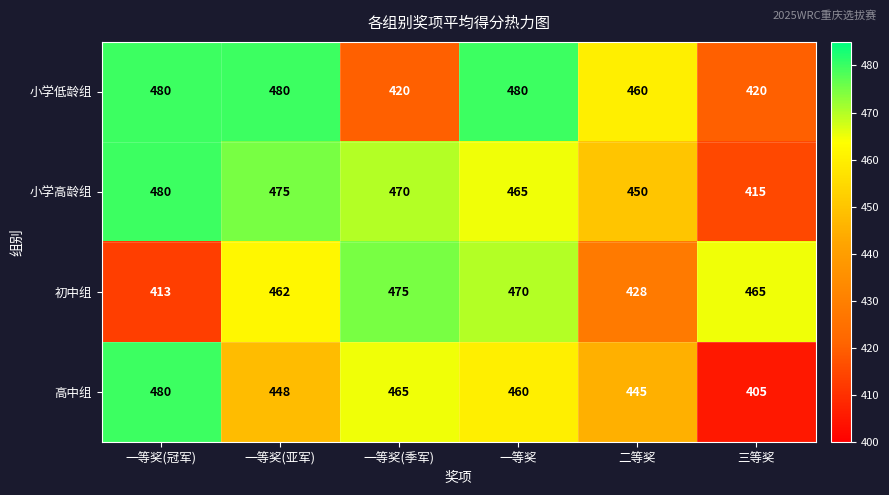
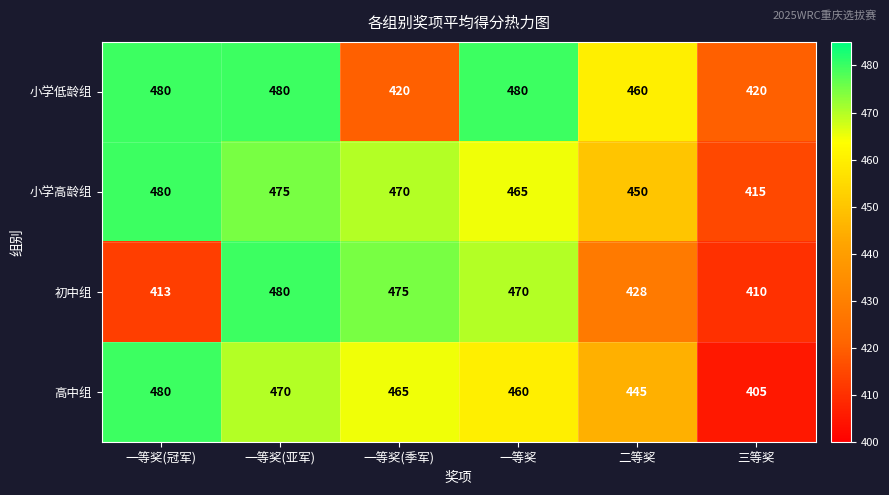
初中组, 一等奖(亚军): 462 -> 480
初中组, 三等奖: 465 -> 410
高中组, 一等奖(亚军): 448 -> 470
